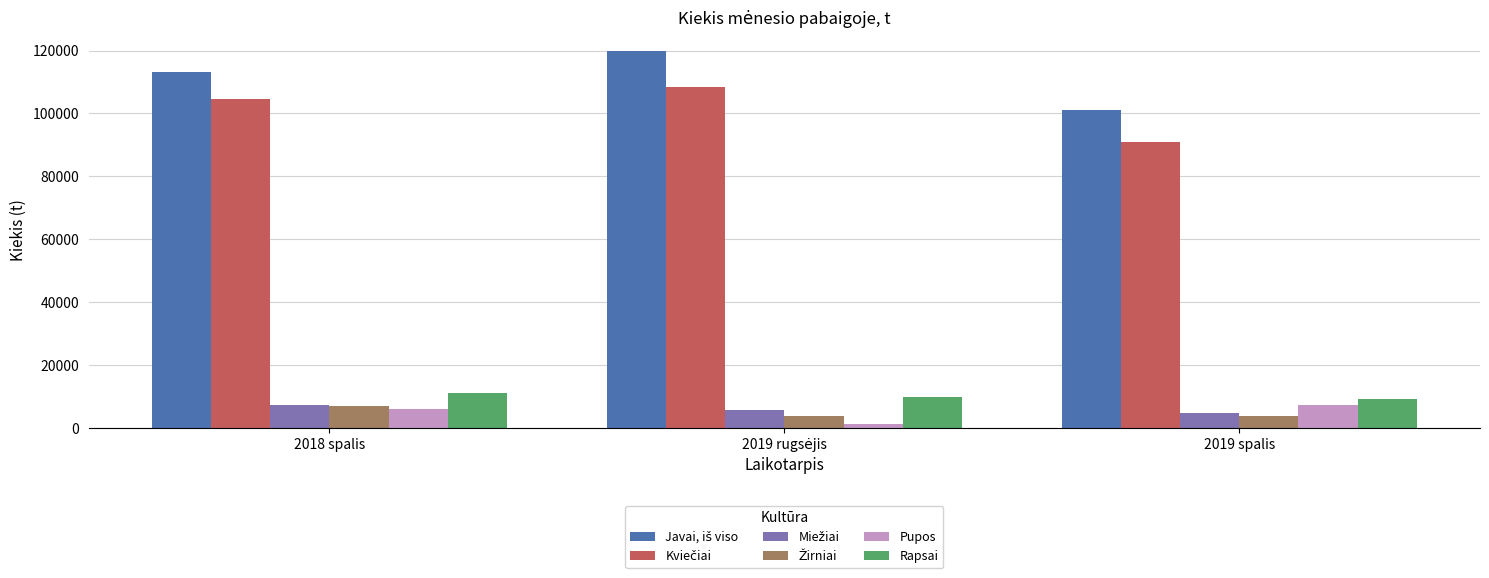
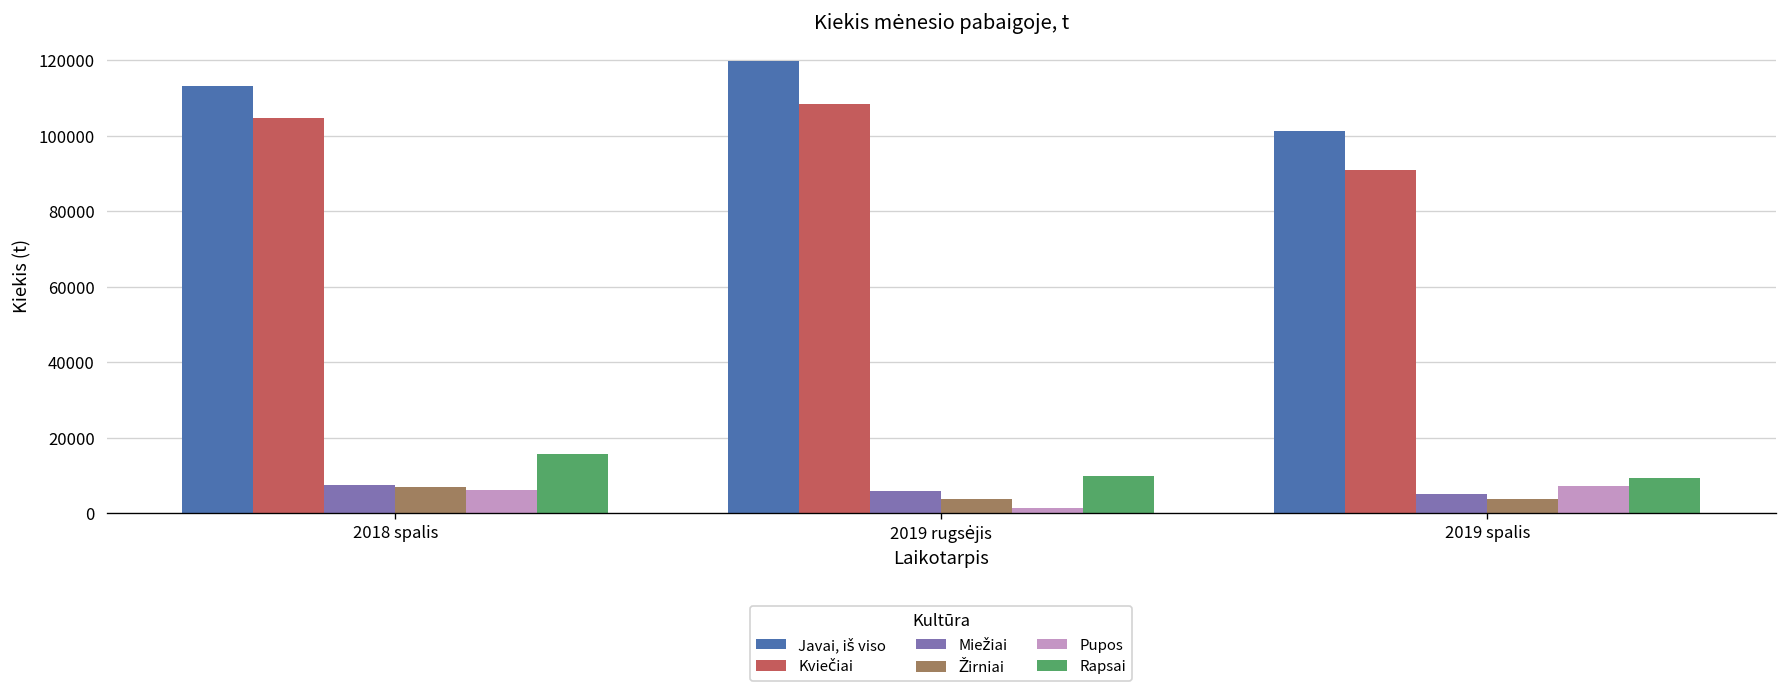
Rapsai, 2018 spalis: 11000 -> 16000
